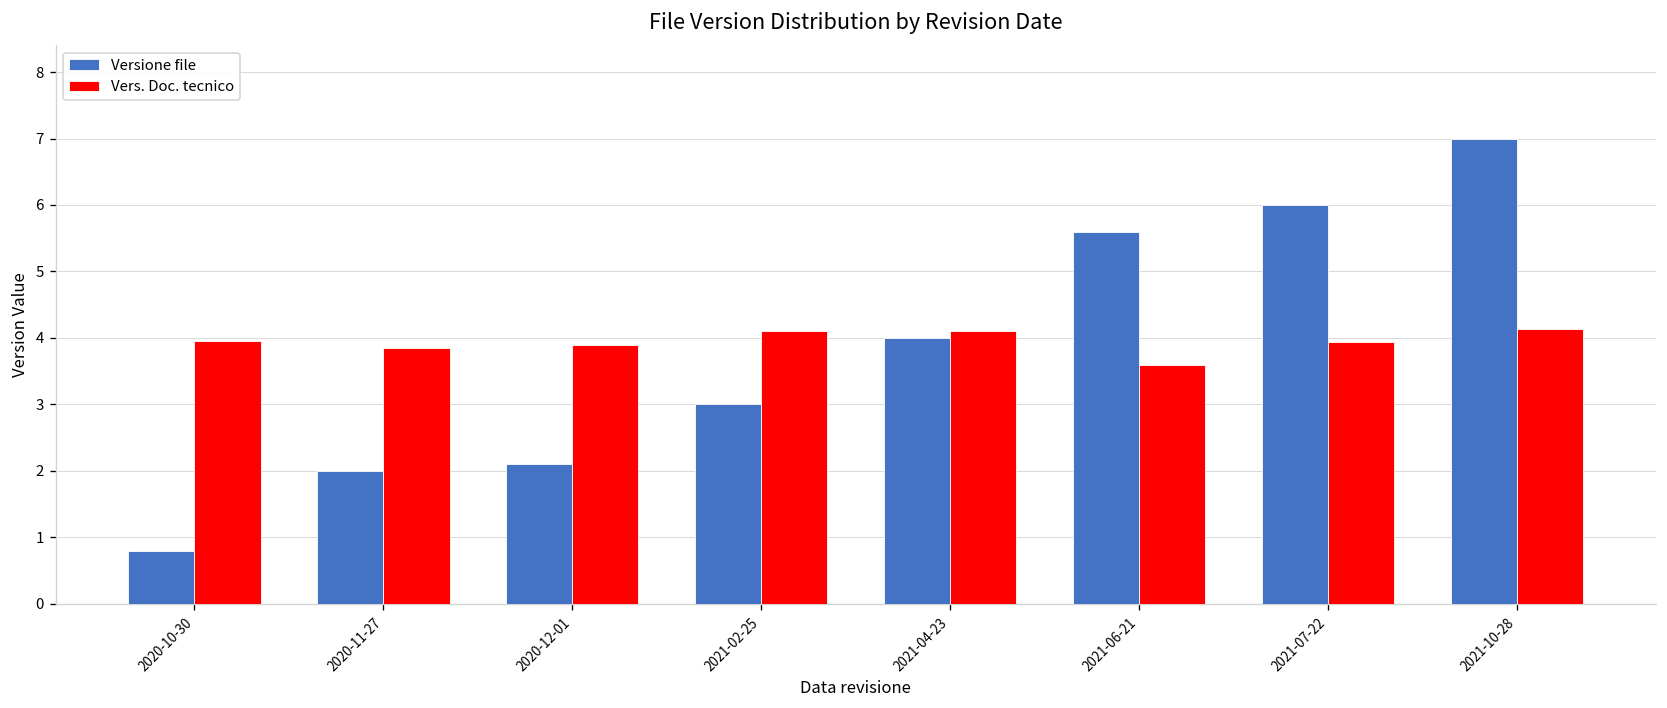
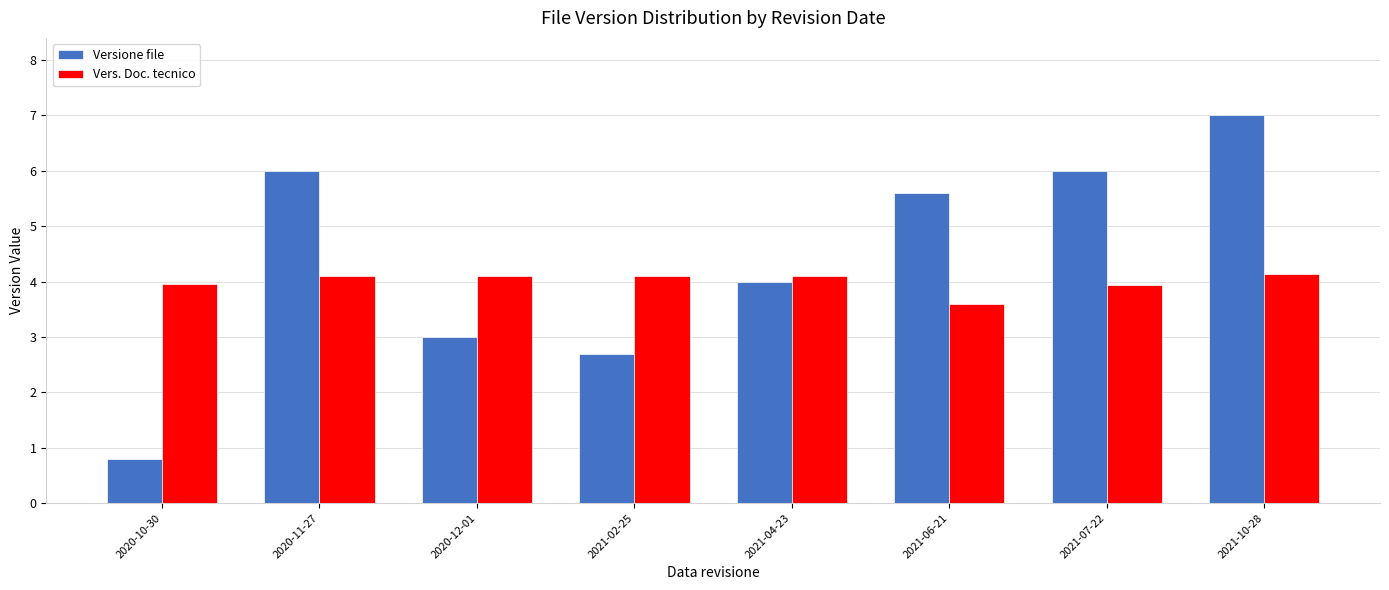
Versione file, 2020-11-27: 2 -> 6
Vers. Doc. tecnico, 2020-11-27: 3.9 -> 4.1
Versione file, 2020-12-01: 2.1 -> 3.0
Vers. Doc. tecnico, 2020-12-01: 3.9 -> 4.1
Versione file, 2021-02-25: 3.0 -> 2.7
